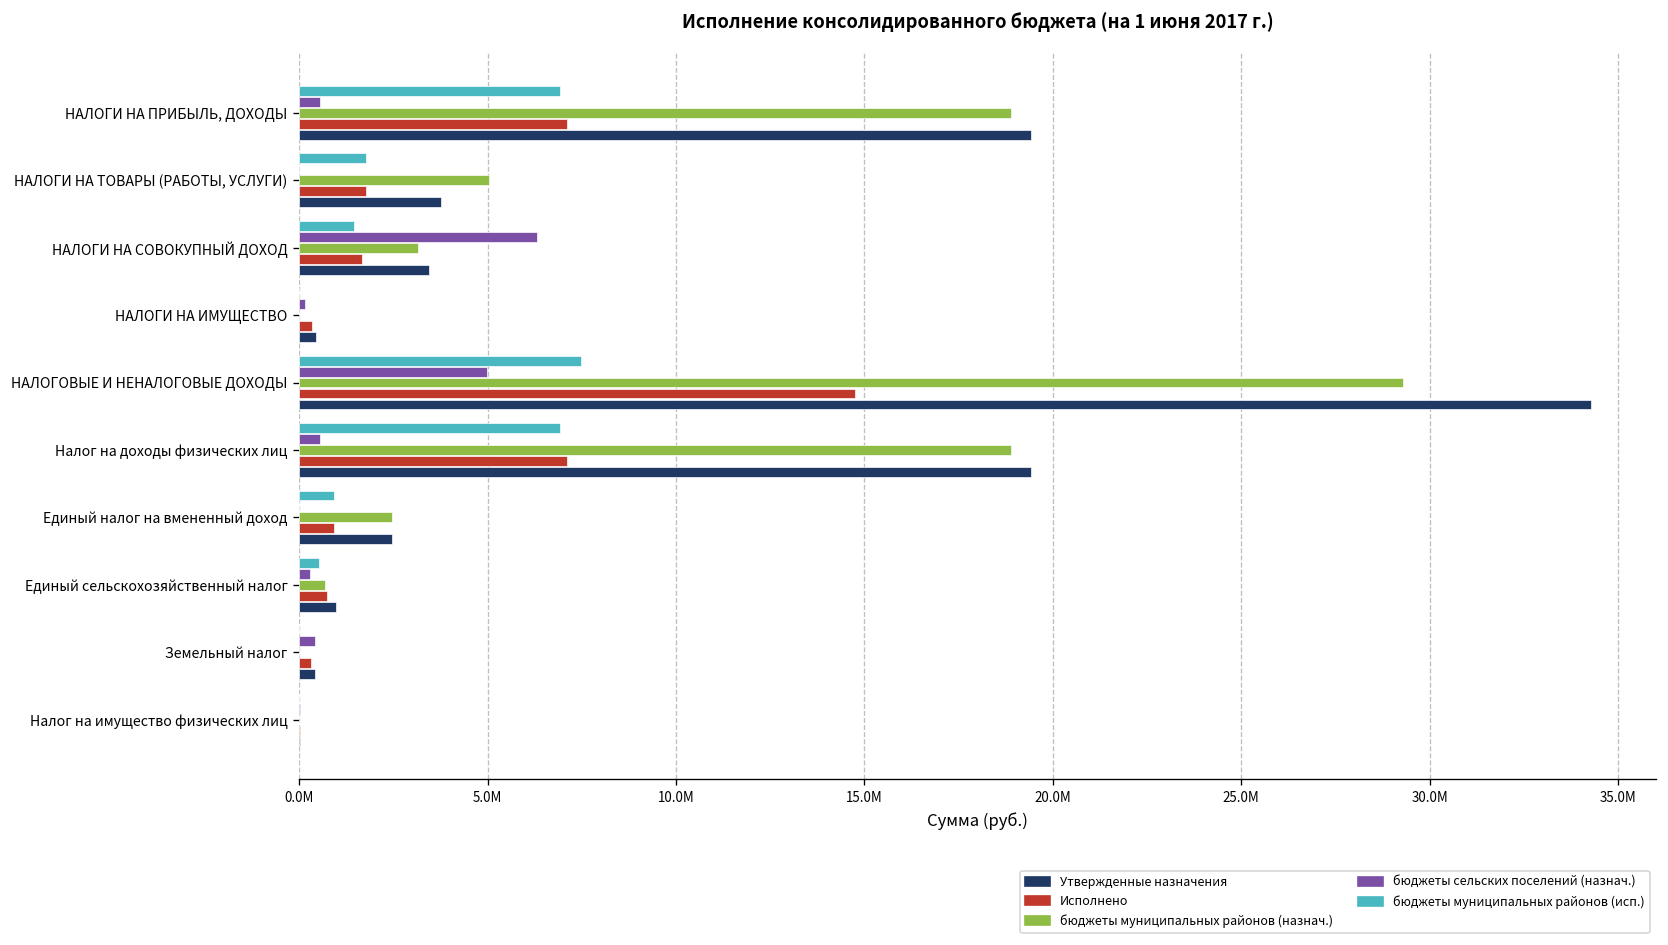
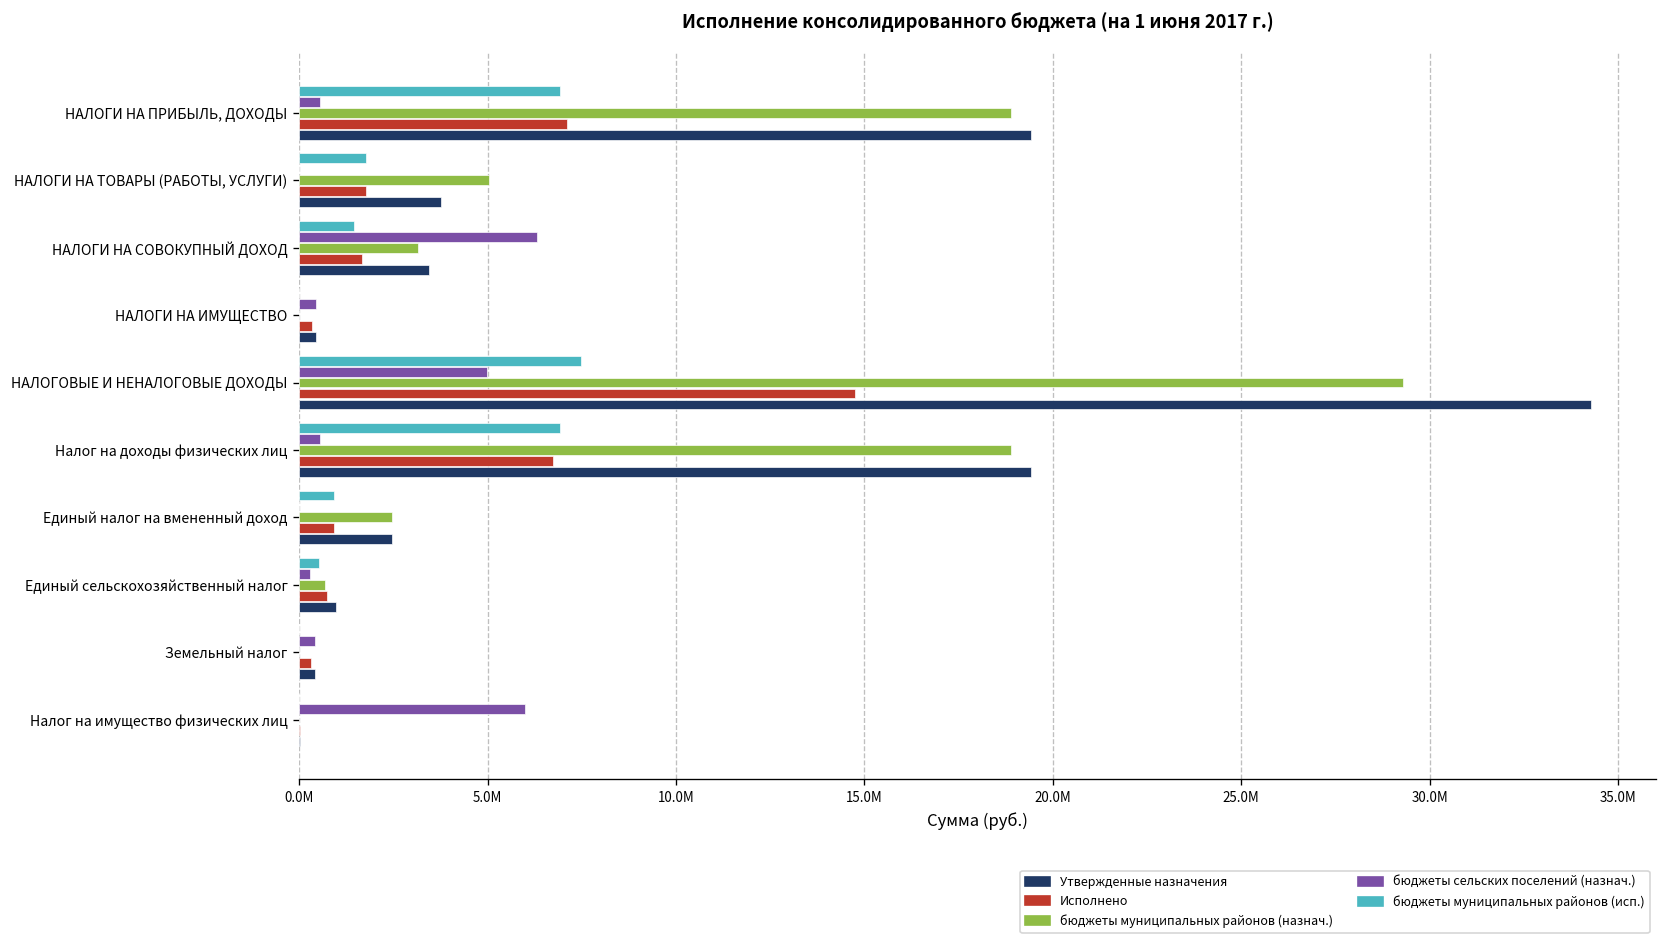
бюджеты сельских поселений (назнач.), НАЛОГИ НА ИМУЩЕСТВО: 100000 -> 400000
Исполнено, Налог на доходы физических лиц: 7100000 -> 6700000
бюджеты сельских поселений (назнач.), Налог на имущество физических лиц: 0 -> 6000000
